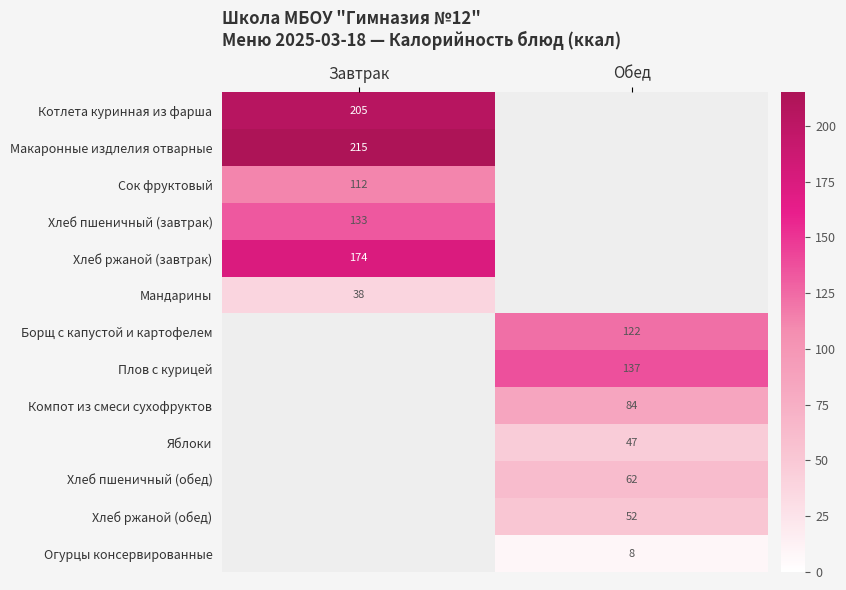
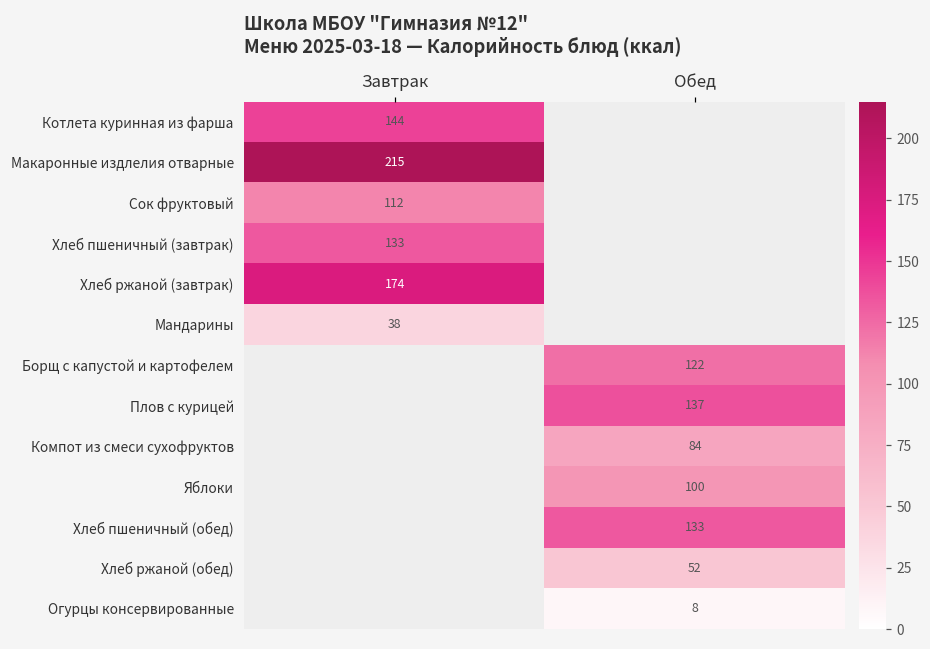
Котлета куринная из фарша, Завтрак: 205 -> 144
Яблоки, Обед: 47 -> 100
Хлеб пшеничный (обед), Обед: 62 -> 133
